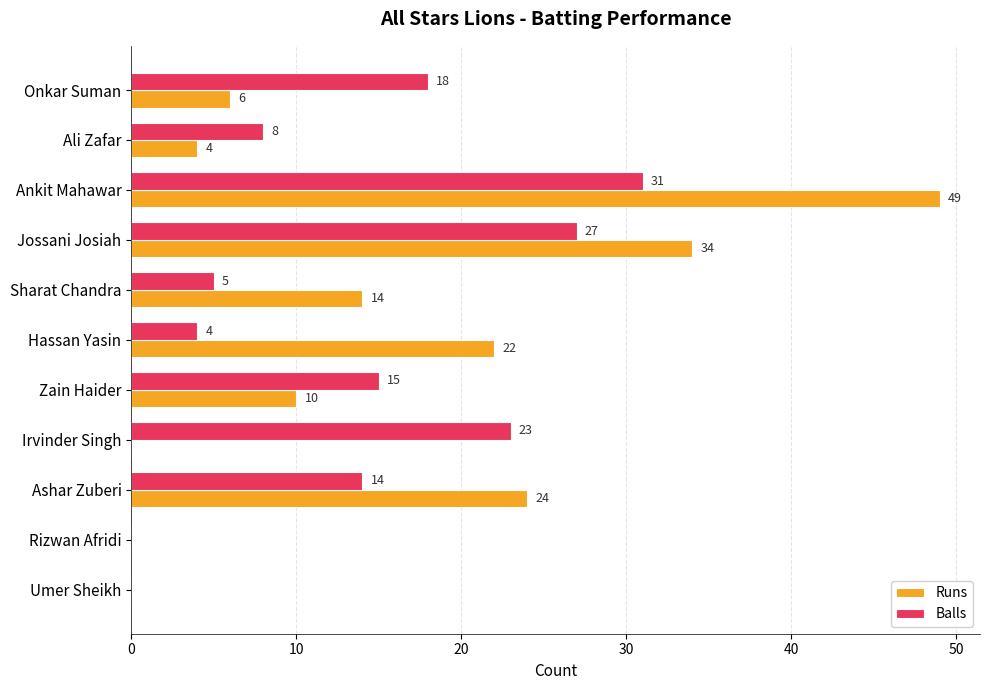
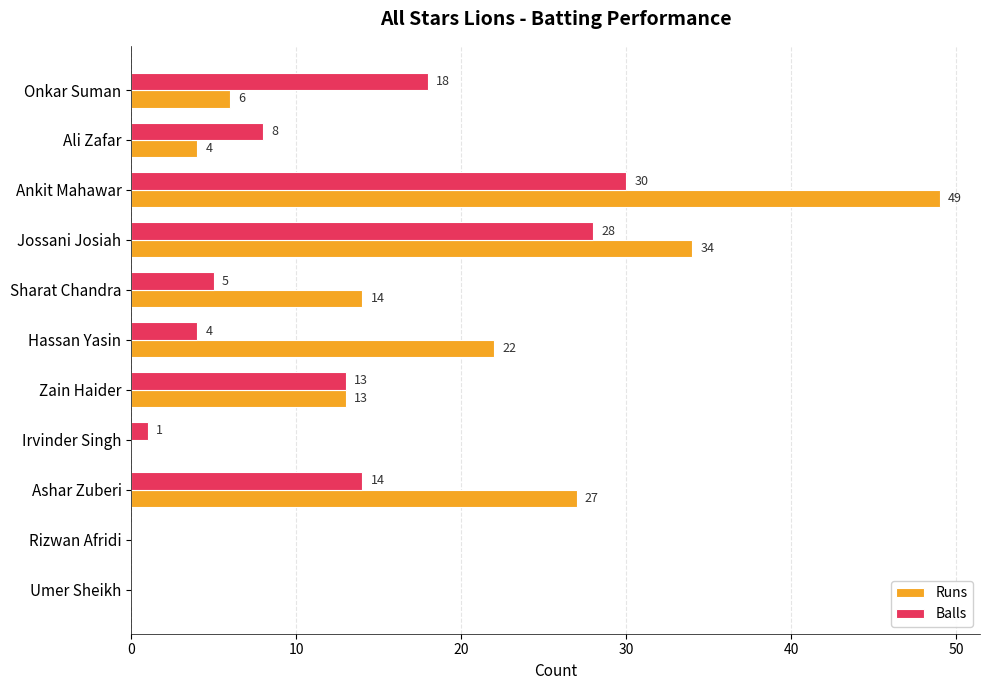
Balls, Ankit Mahawar: 31 -> 30
Balls, Jossani Josiah: 27 -> 28
Balls, Zain Haider: 15 -> 13
Runs, Zain Haider: 10 -> 13
Balls, Irvinder Singh: 23 -> 1
Runs, Ashar Zuberi: 24 -> 27
